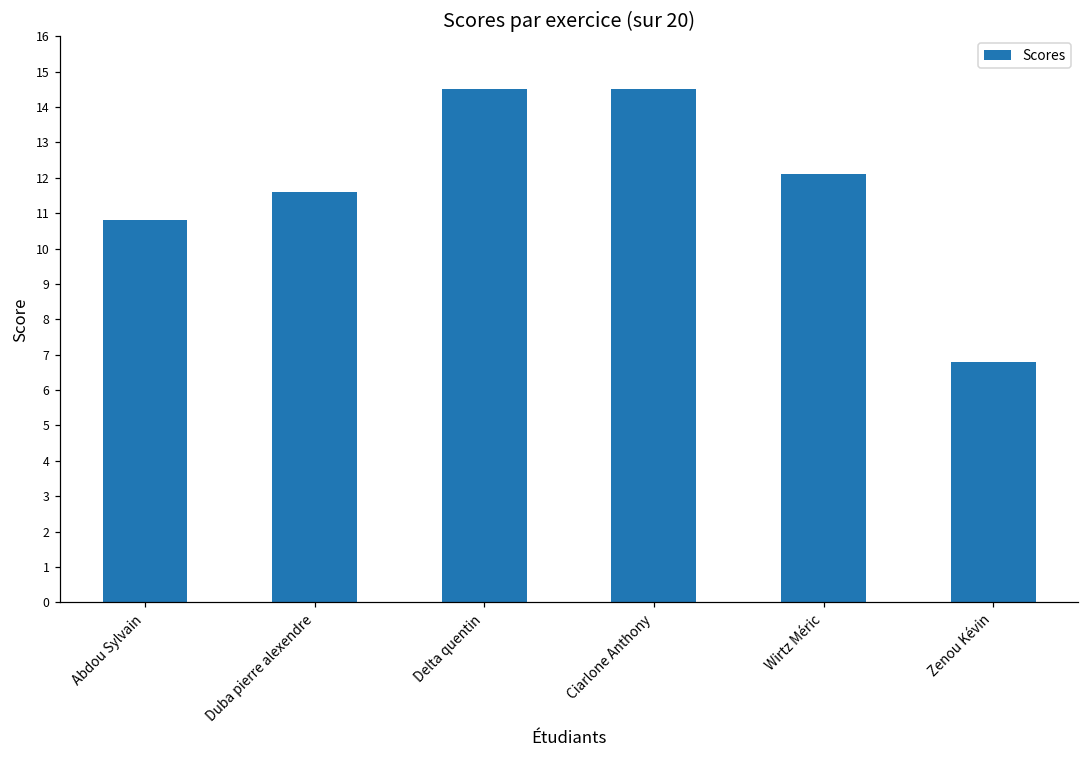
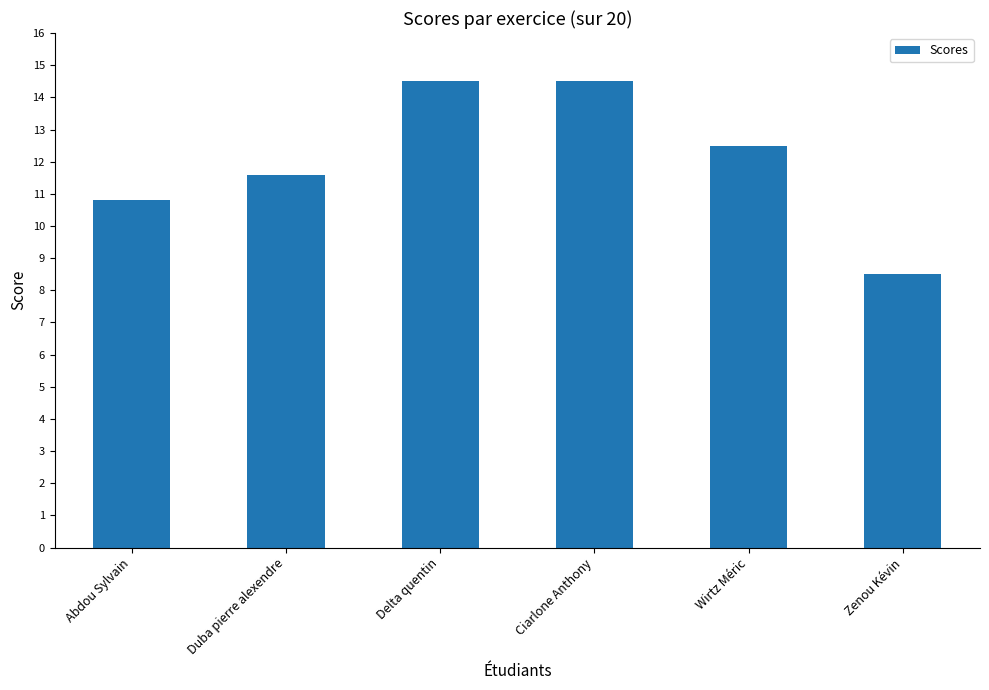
Wirtz Méric: 12.1 -> 12.5
Zenou Kévin: 6.8 -> 8.5
